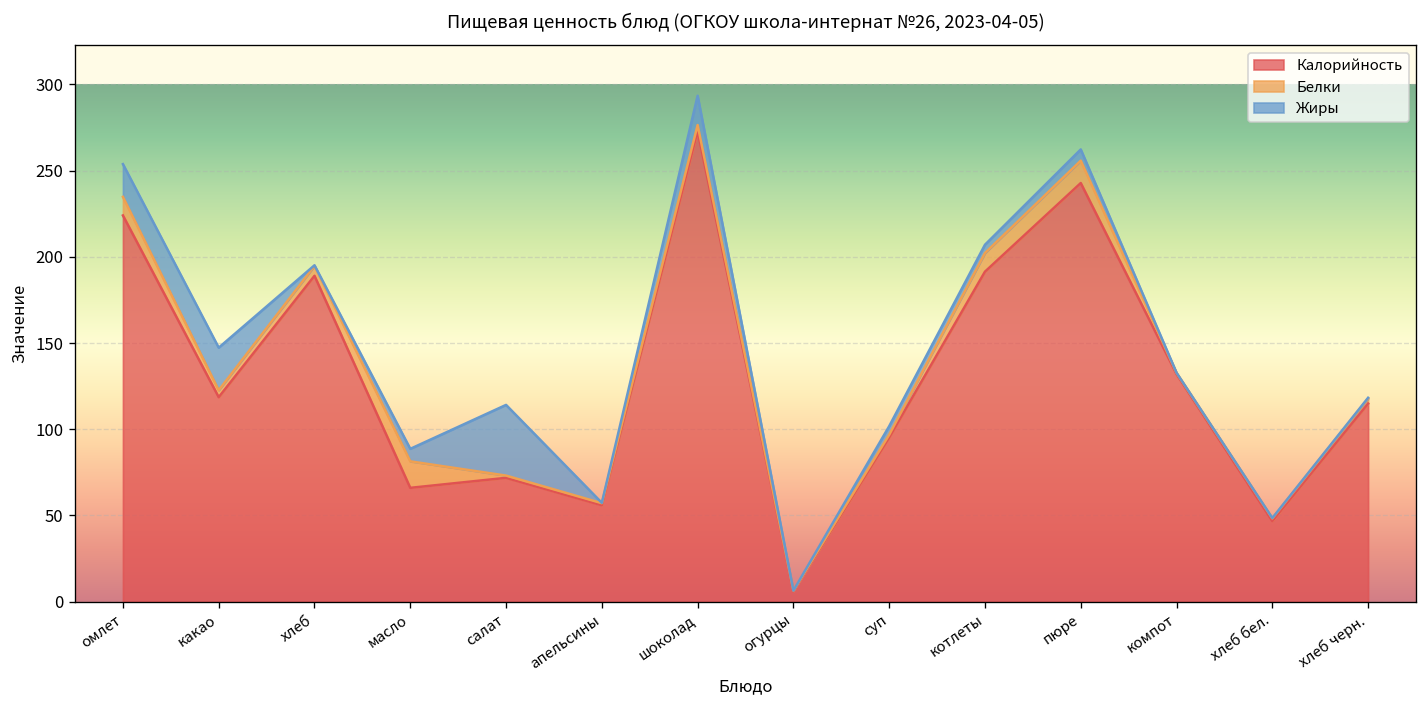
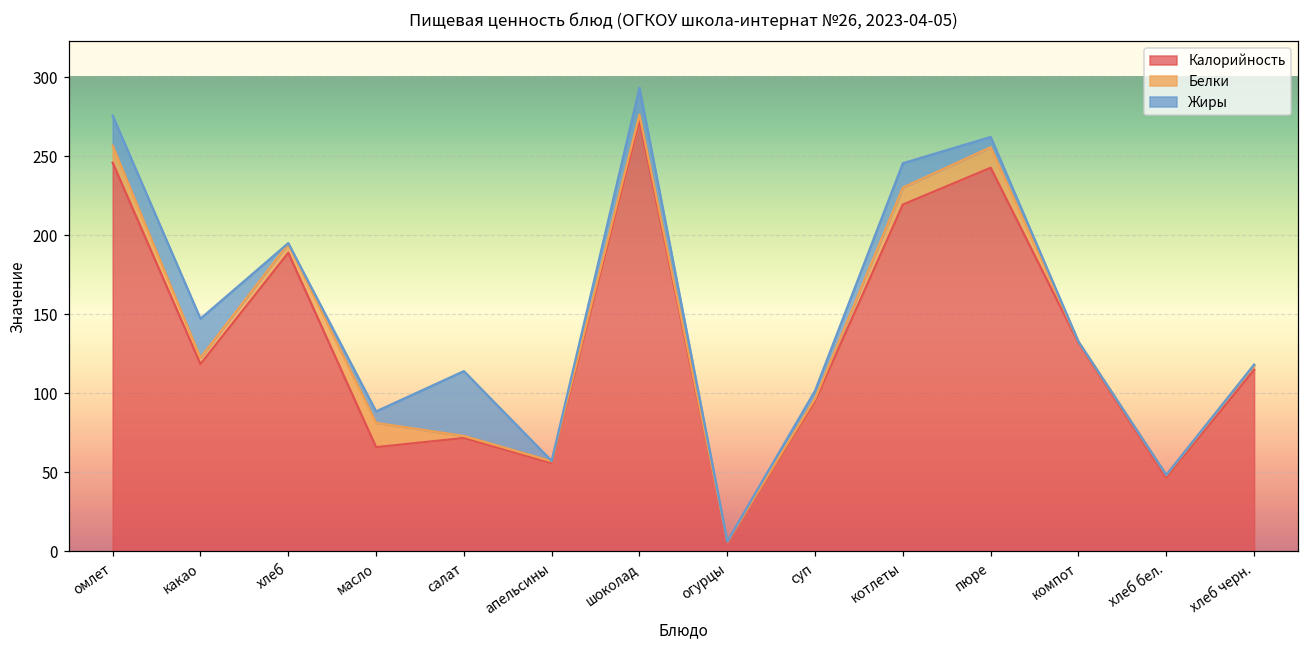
Калорийность, омлет: 224 -> 246
Калорийность, котлеты: 191 -> 220
Жиры, котлеты: 5 -> 15
